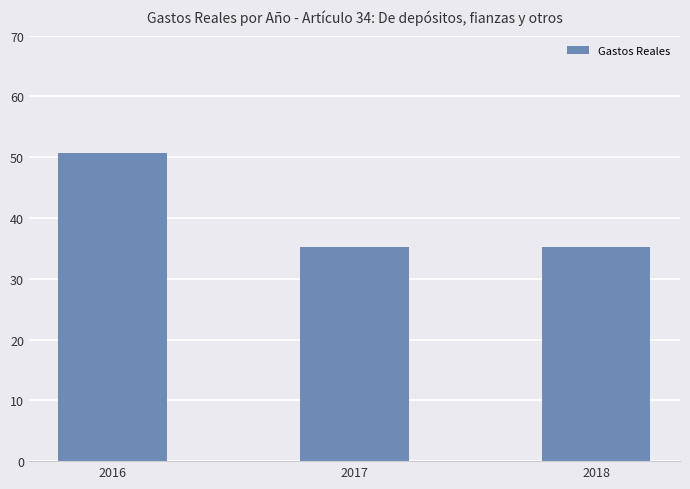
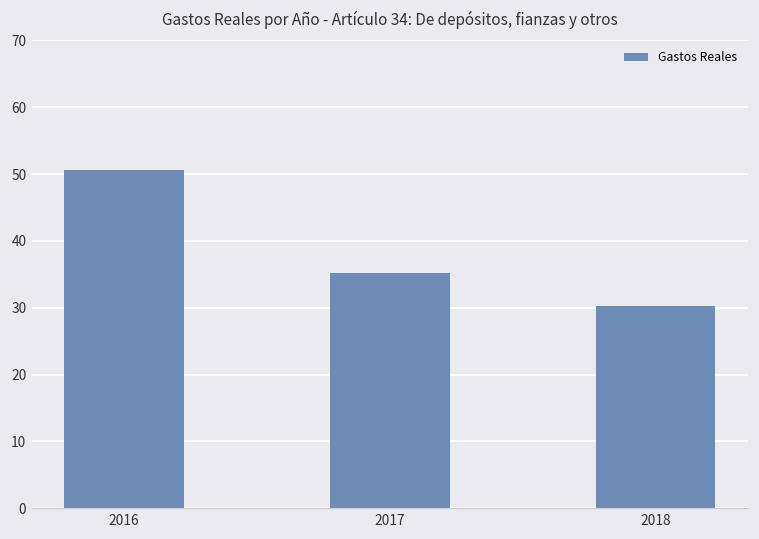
2018: 35 -> 30
